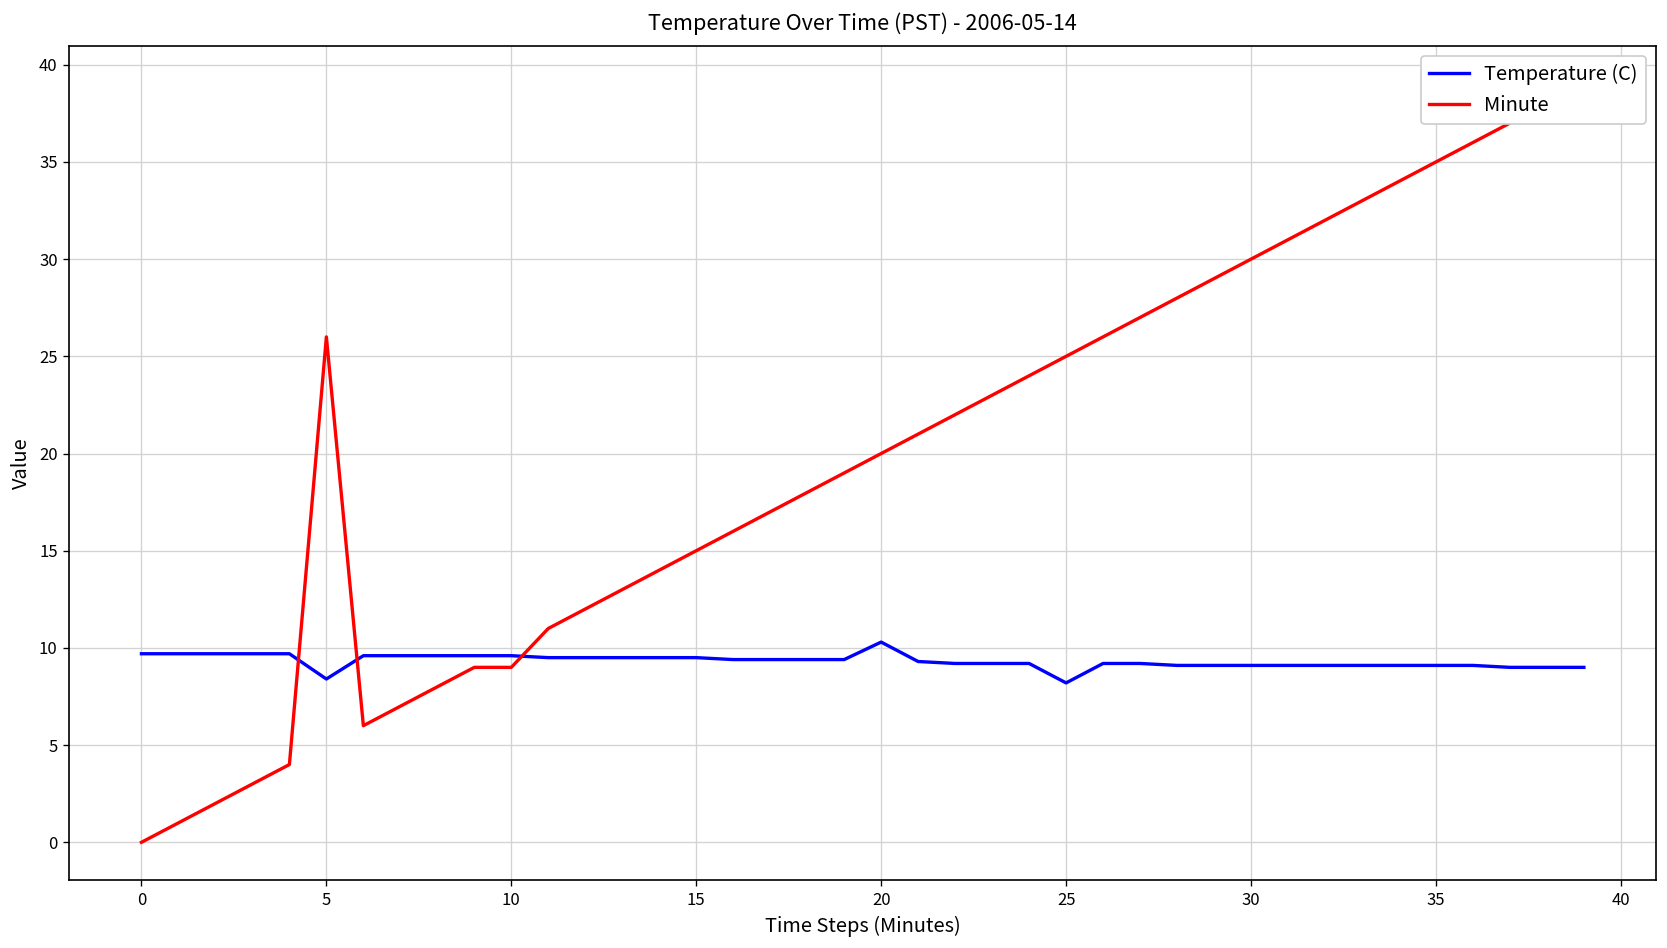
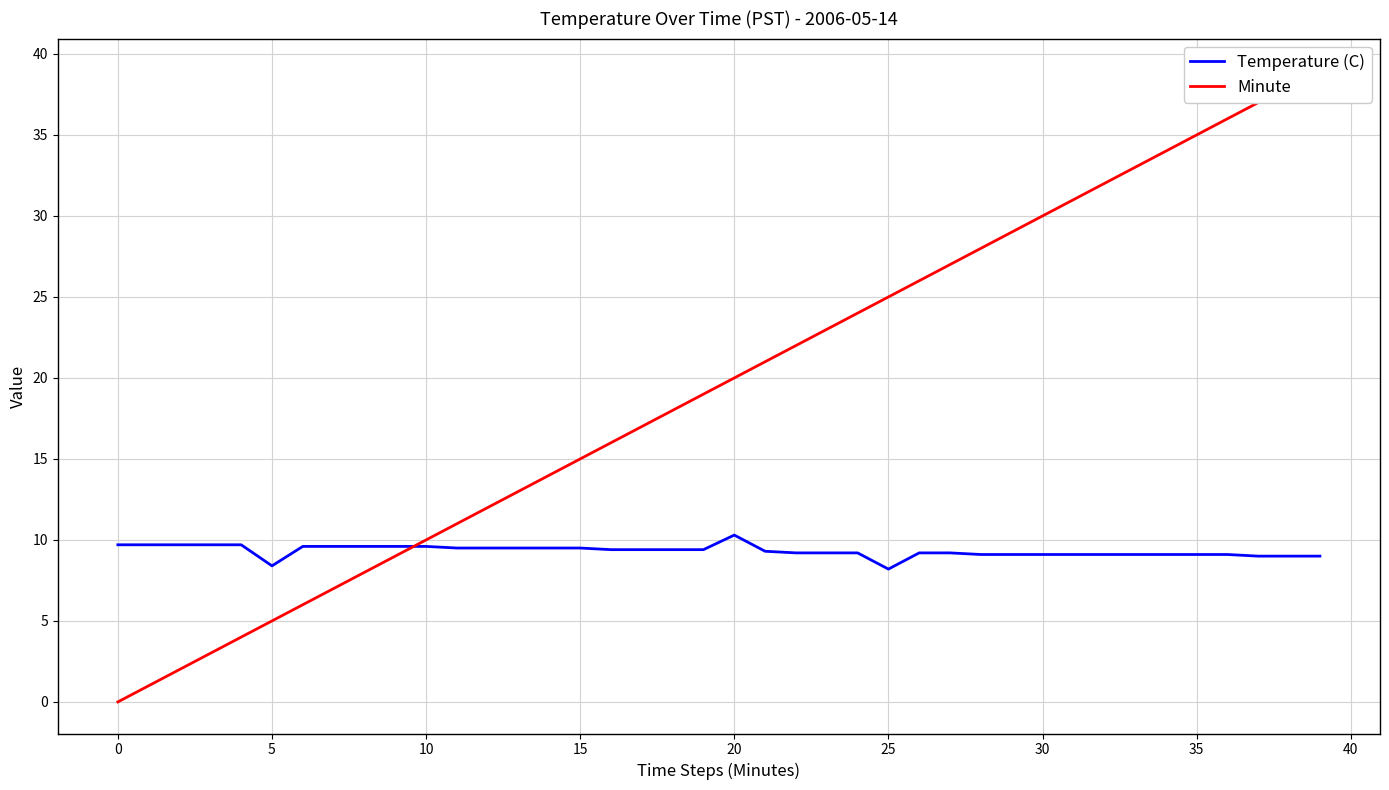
Minute, 5: 26 -> 5
Minute, 10: 9 -> 10
